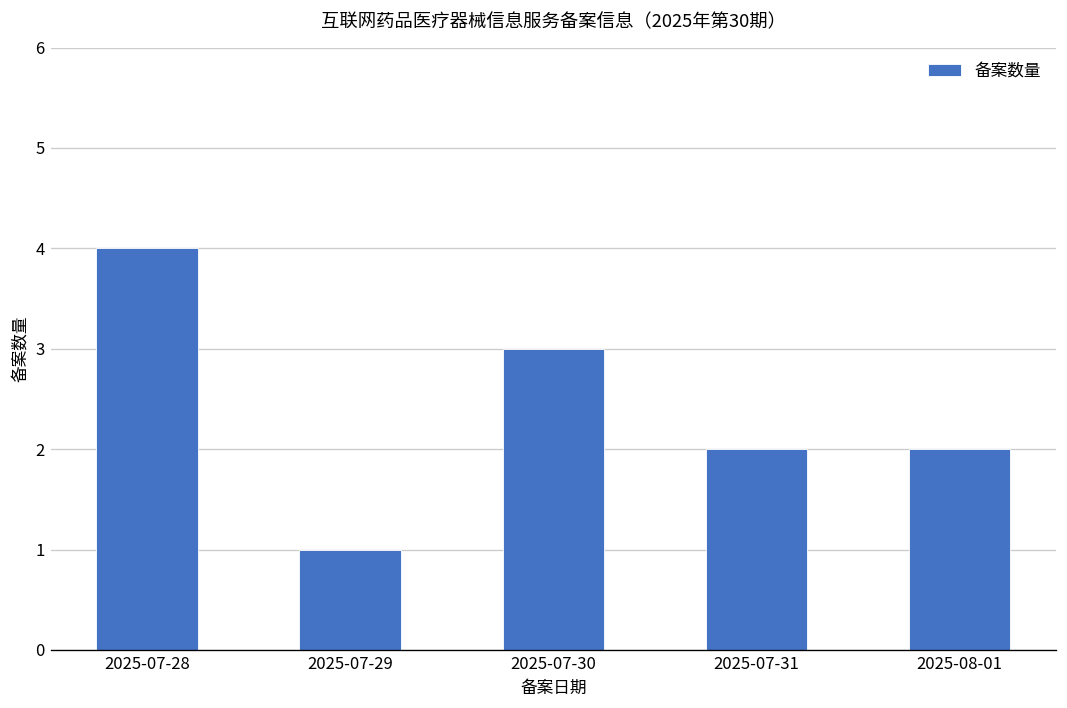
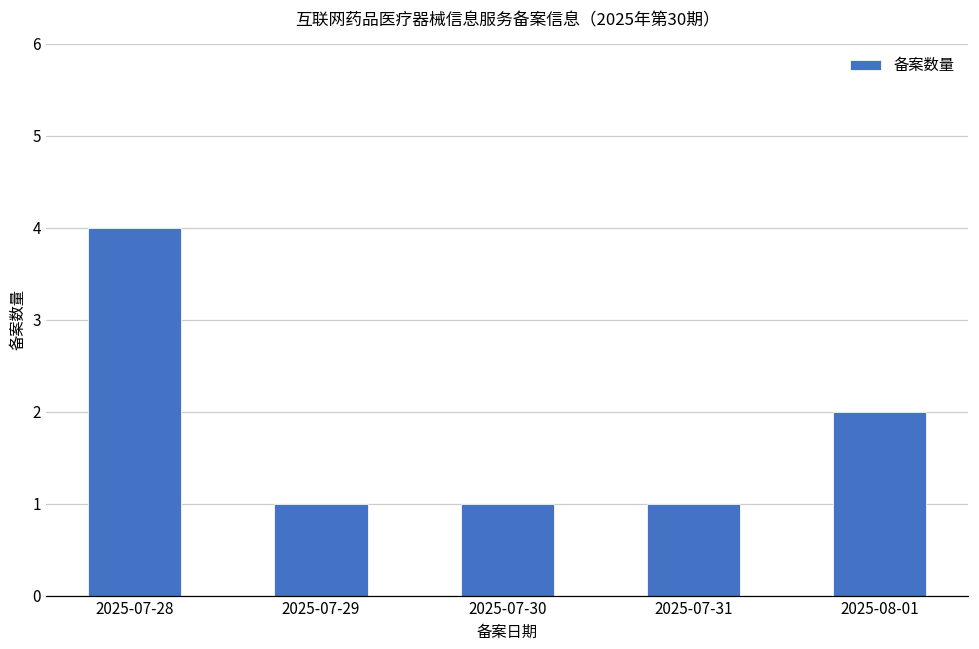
2025-07-30: 3 -> 1
2025-07-31: 2 -> 1
